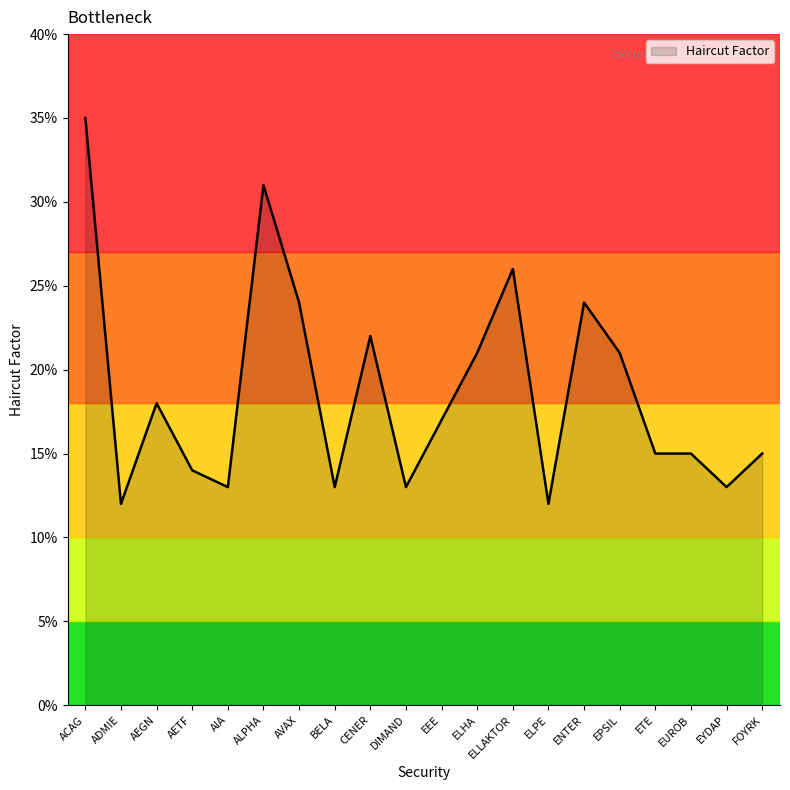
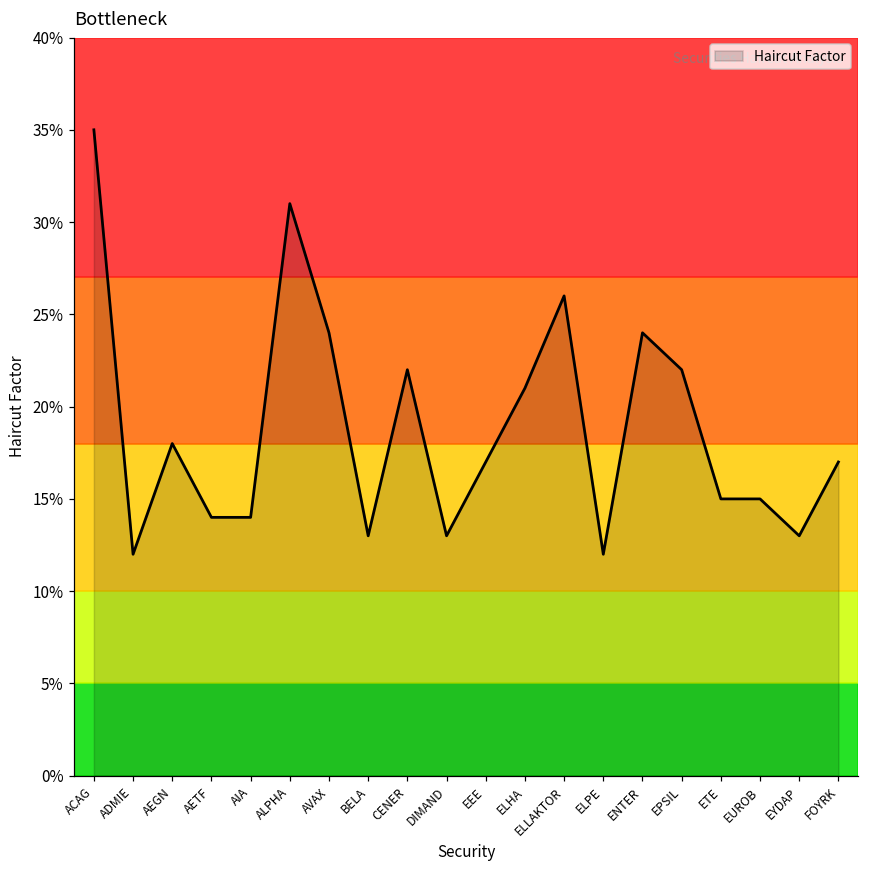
AIA: 13.0% -> 14.0%
EPSIL: 21.0% -> 22.0%
FOYRK: 15.0% -> 17.0%
